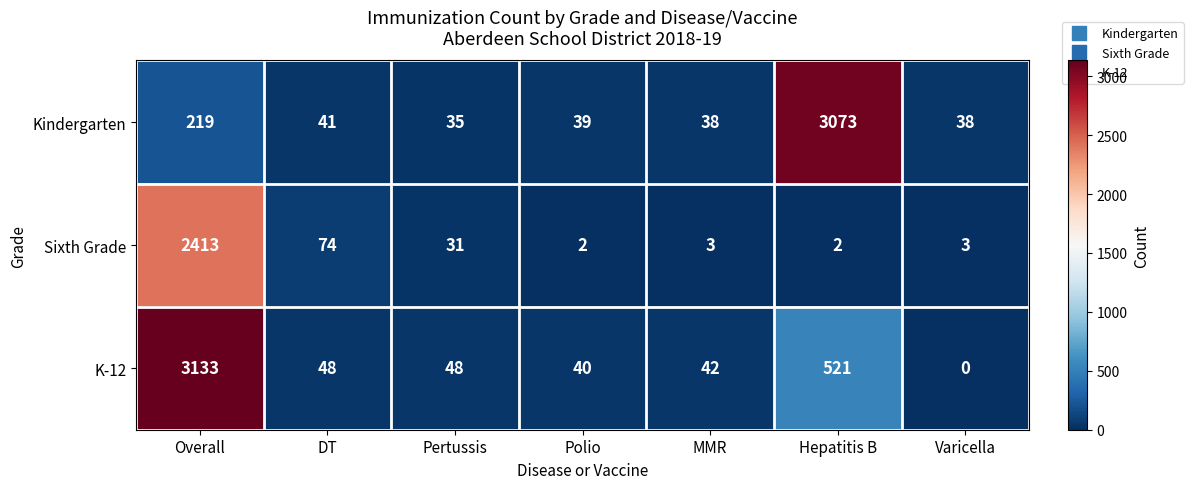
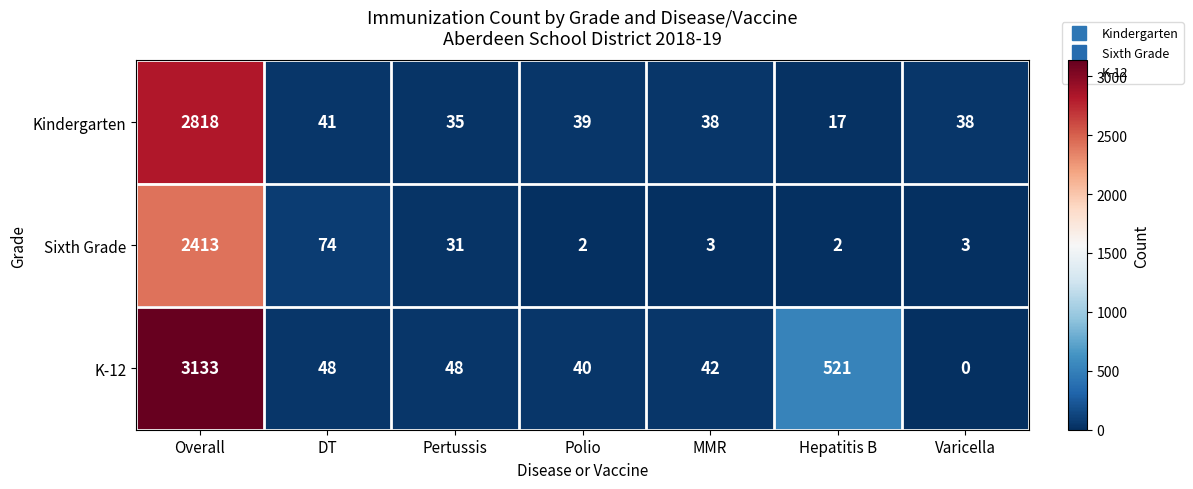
Kindergarten, Overall: 219 -> 2818
Kindergarten, Hepatitis B: 3073 -> 17
